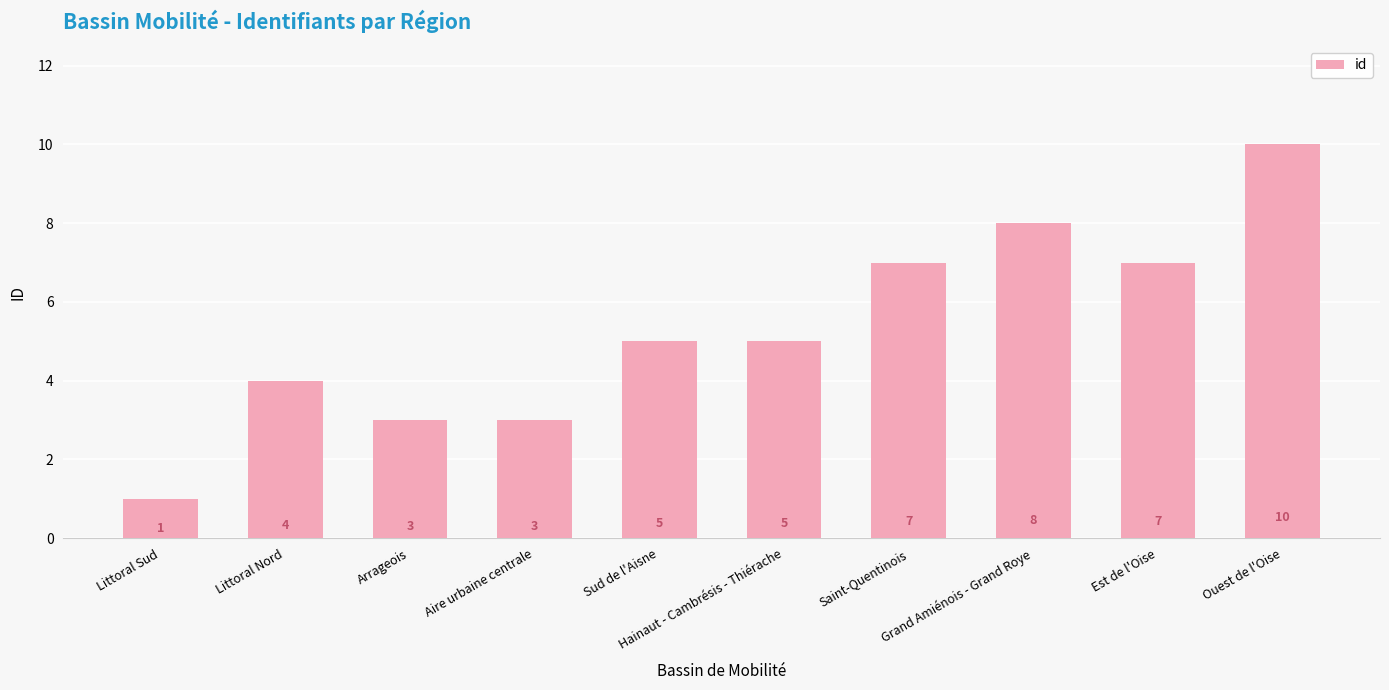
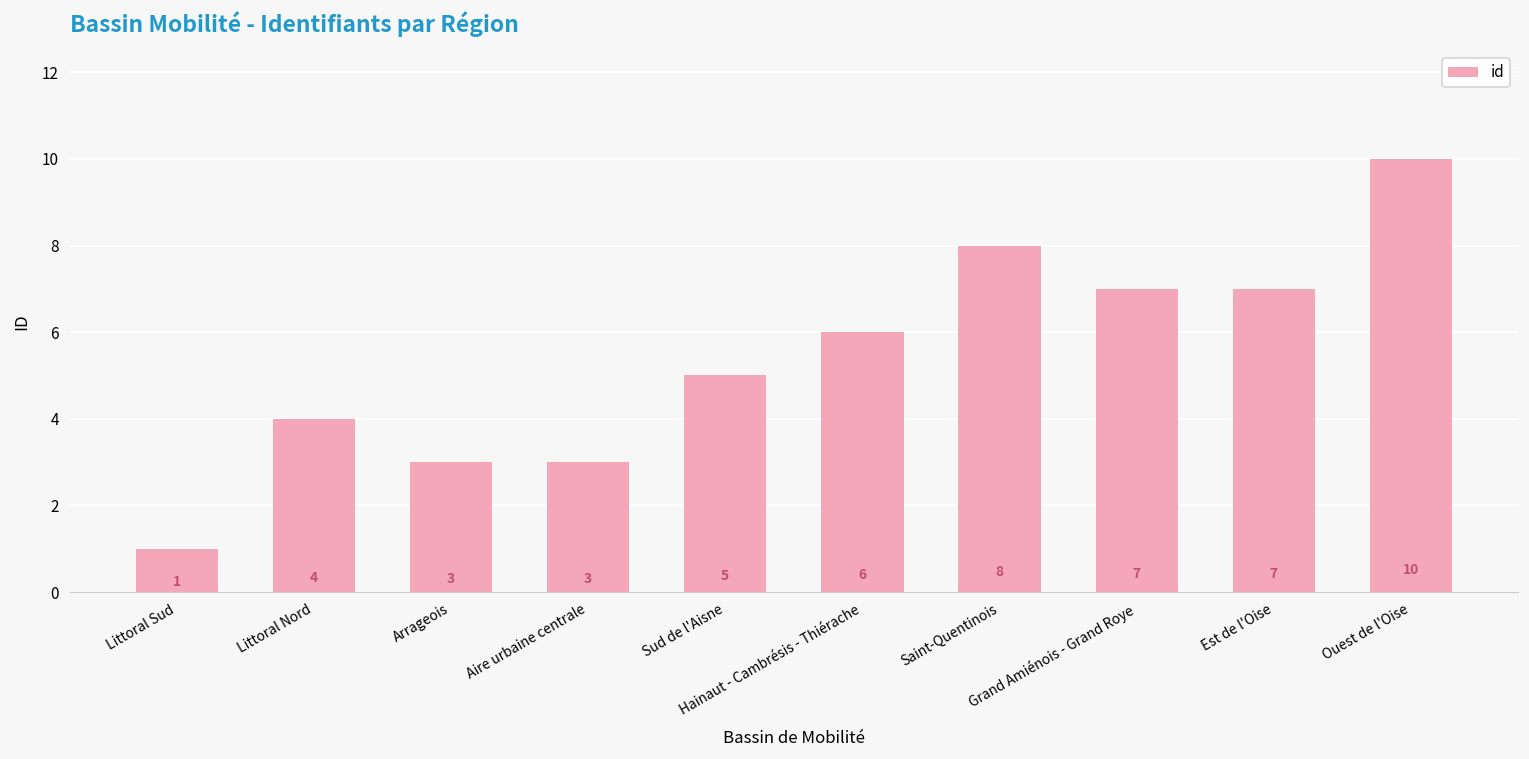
Hainaut - Cambrésis - Thiérache: 5 -> 6
Saint-Quentinois: 7 -> 8
Grand Amiénois - Grand Roye: 8 -> 7
